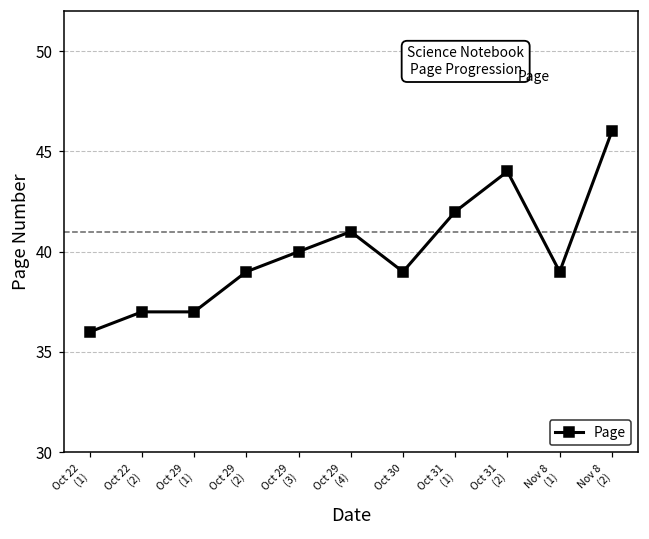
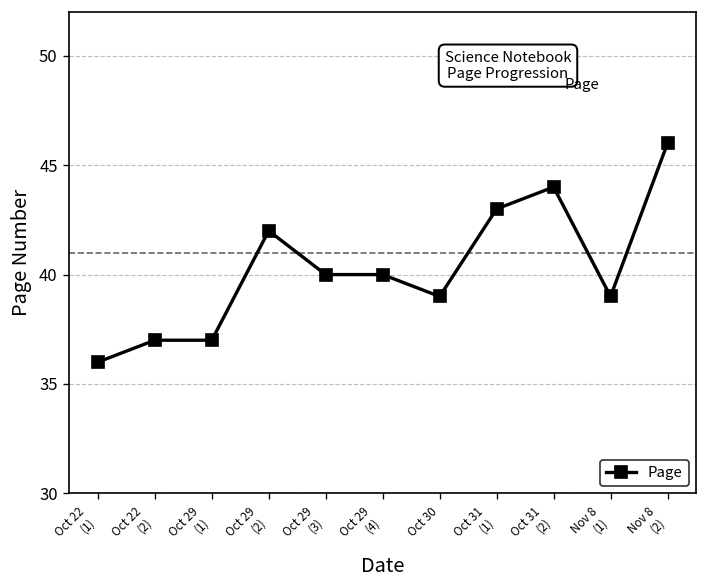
Oct 29 (2): 39 -> 42
Oct 29 (4): 41 -> 40
Oct 31 (1): 42 -> 43
